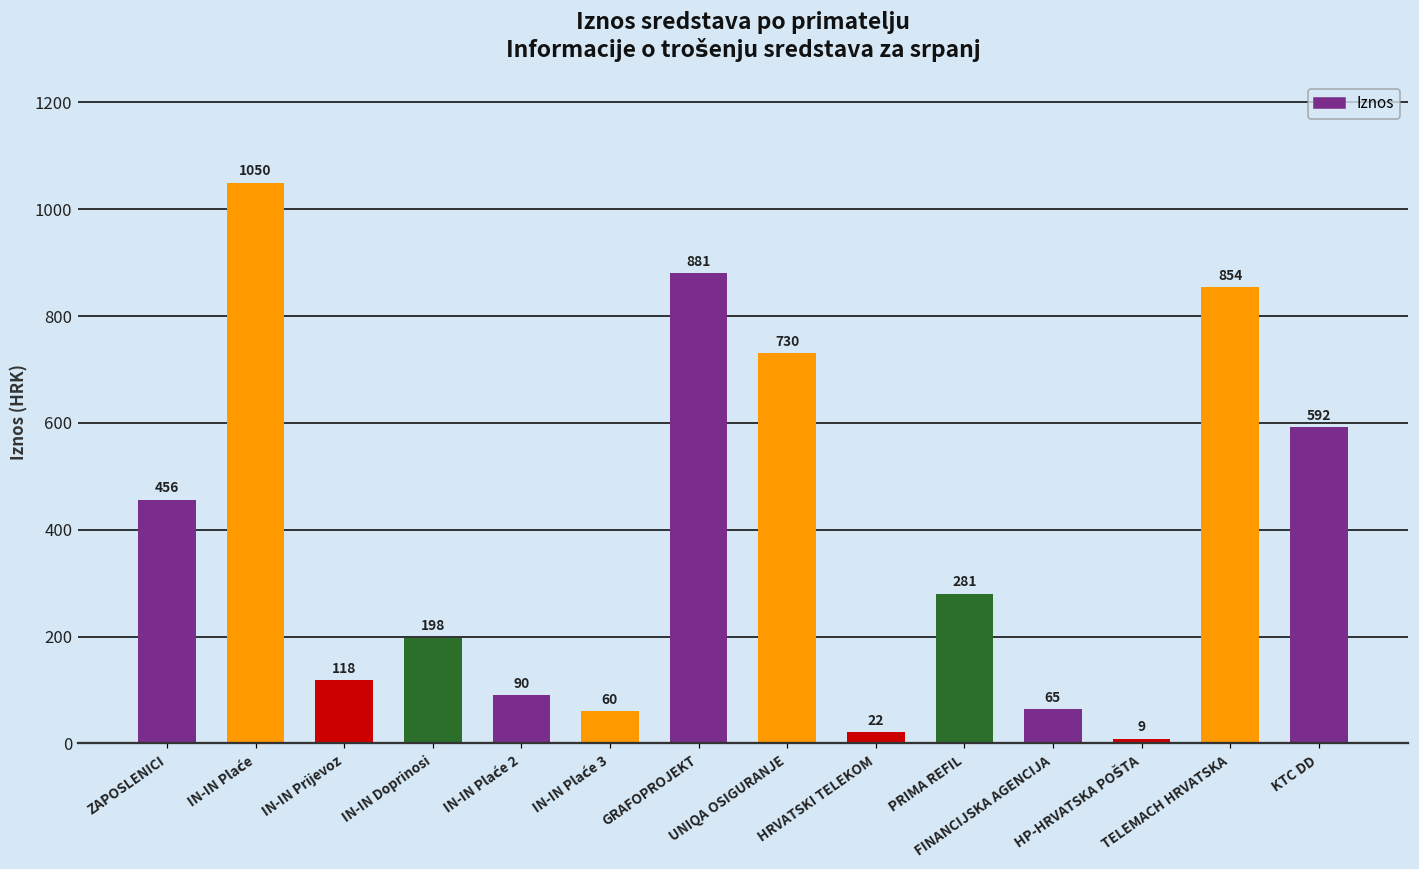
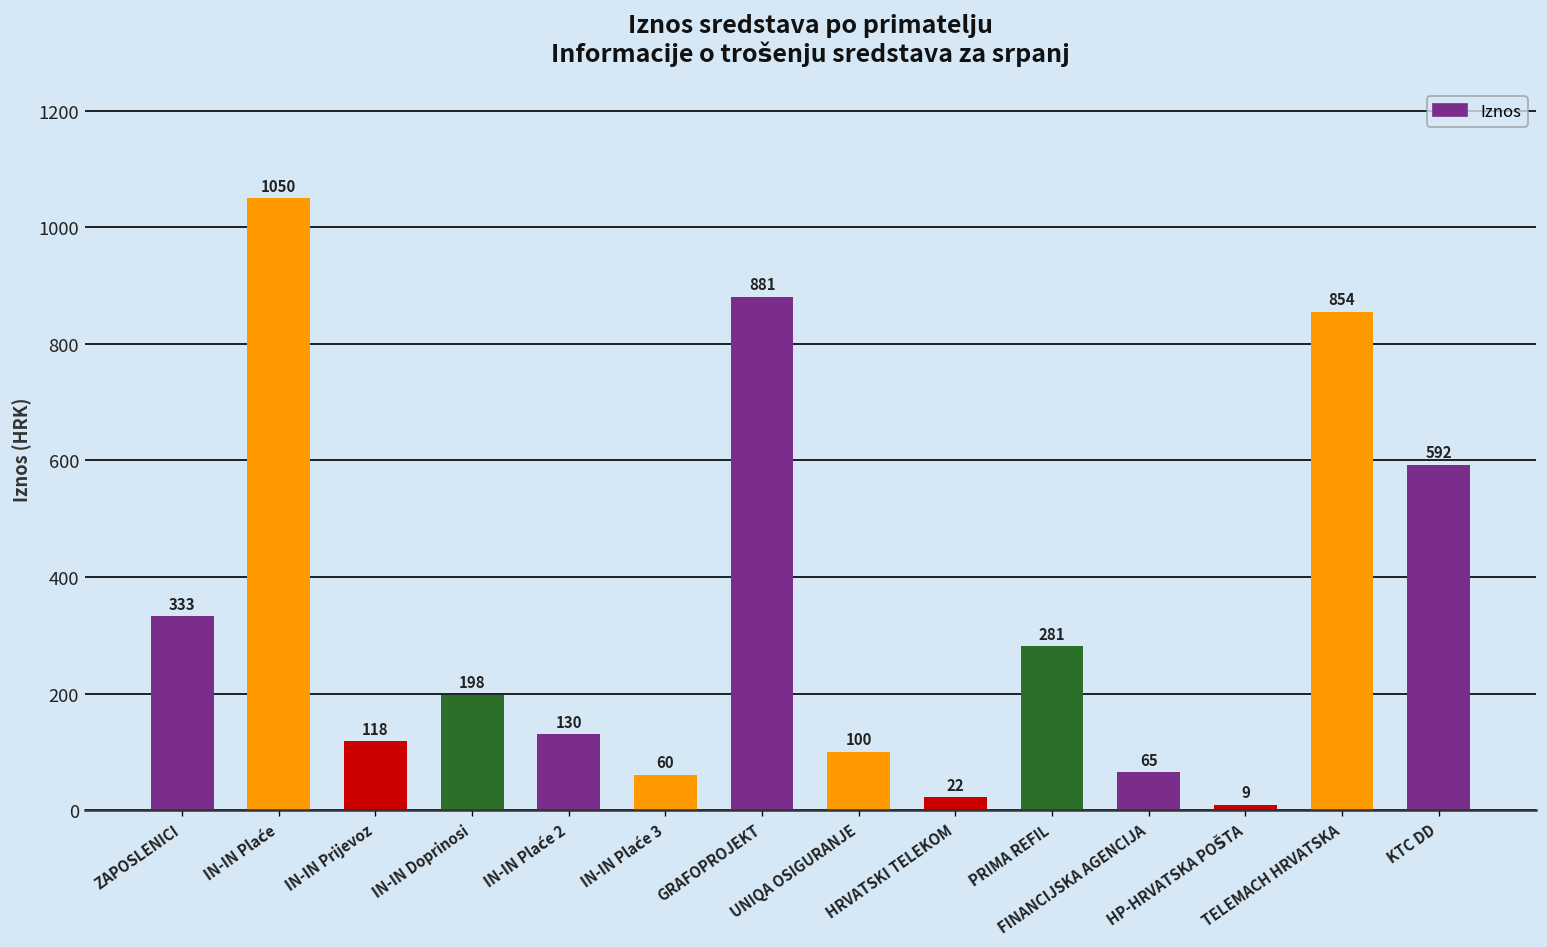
ZAPOSLENICI: 456 -> 333
IN-IN Plaće 2: 90 -> 130
UNIQA OSIGURANJE: 730 -> 100
